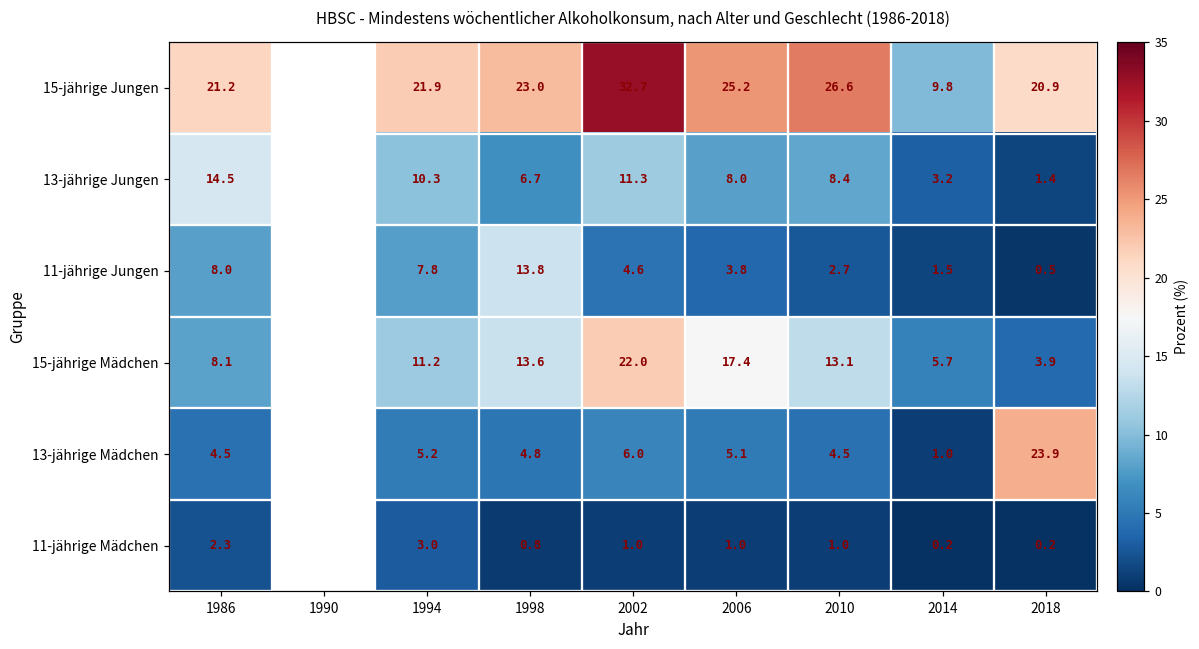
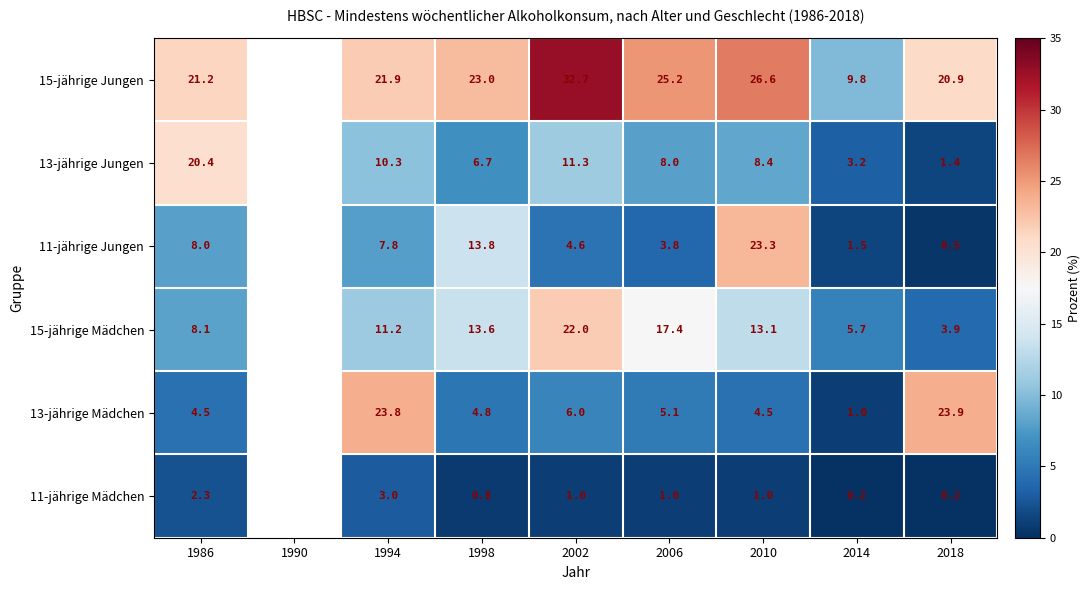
13-jährige Jungen, 1986: 14.5 -> 20.4
11-jährige Jungen, 2010: 2.7 -> 23.3
13-jährige Mädchen, 1994: 5.2 -> 23.8
